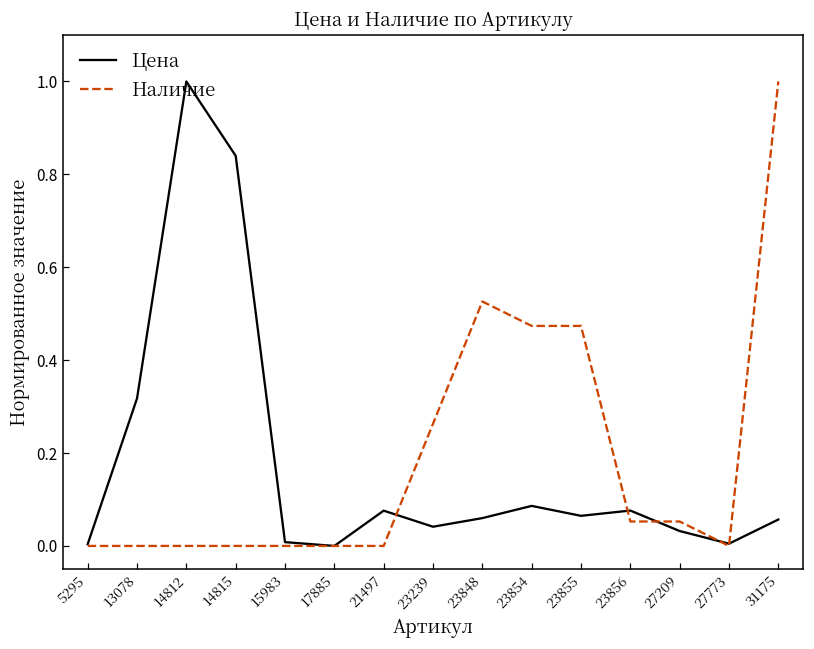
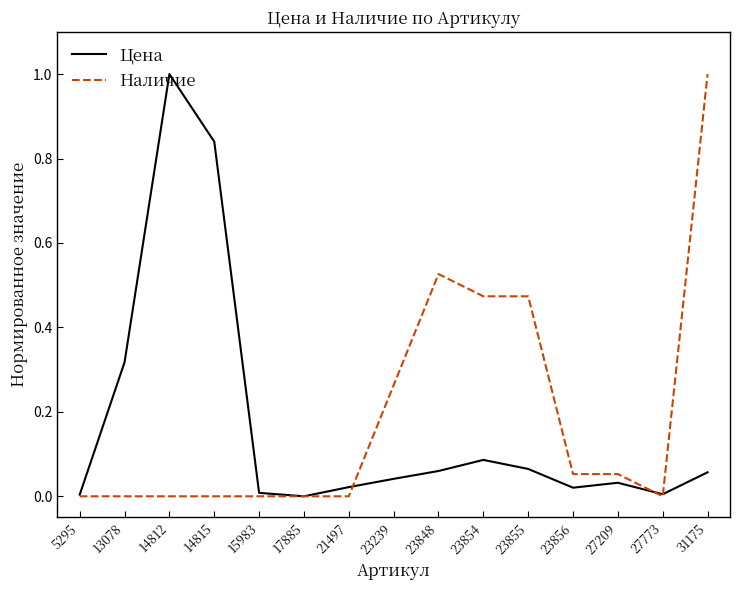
Цена, 21497: 0.08 -> 0.02
Цена, 23856: 0.08 -> 0.02
